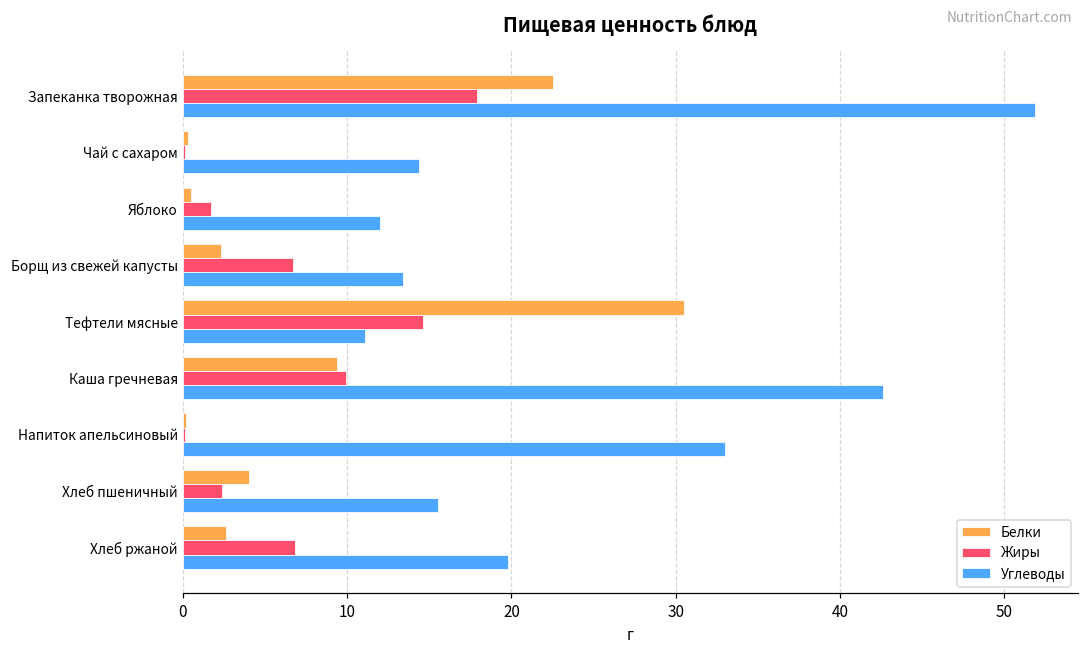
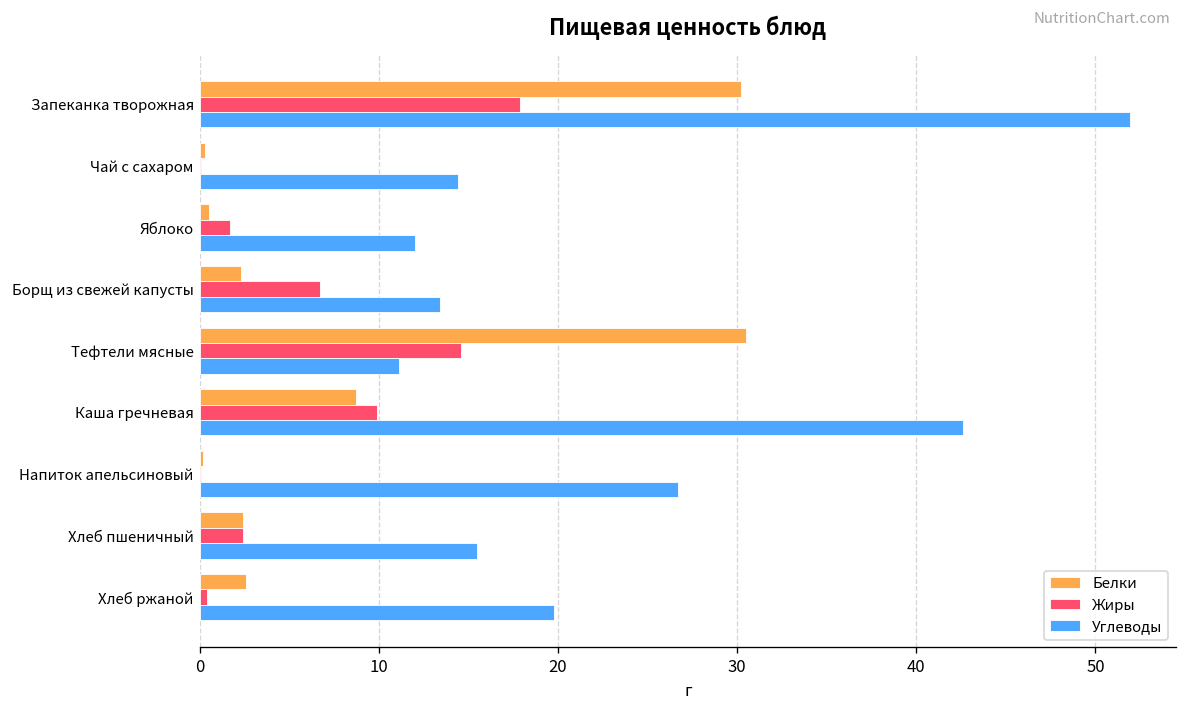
Белки, Запеканка творожная: 22.5 -> 30.2
Белки, Каша гречневая: 9.4 -> 8.7
Углеводы, Напиток апельсиновый: 33.0 -> 26.7
Белки, Хлеб пшеничный: 4.0 -> 2.4
Жиры, Хлеб ржаной: 6.8 -> 0.4
